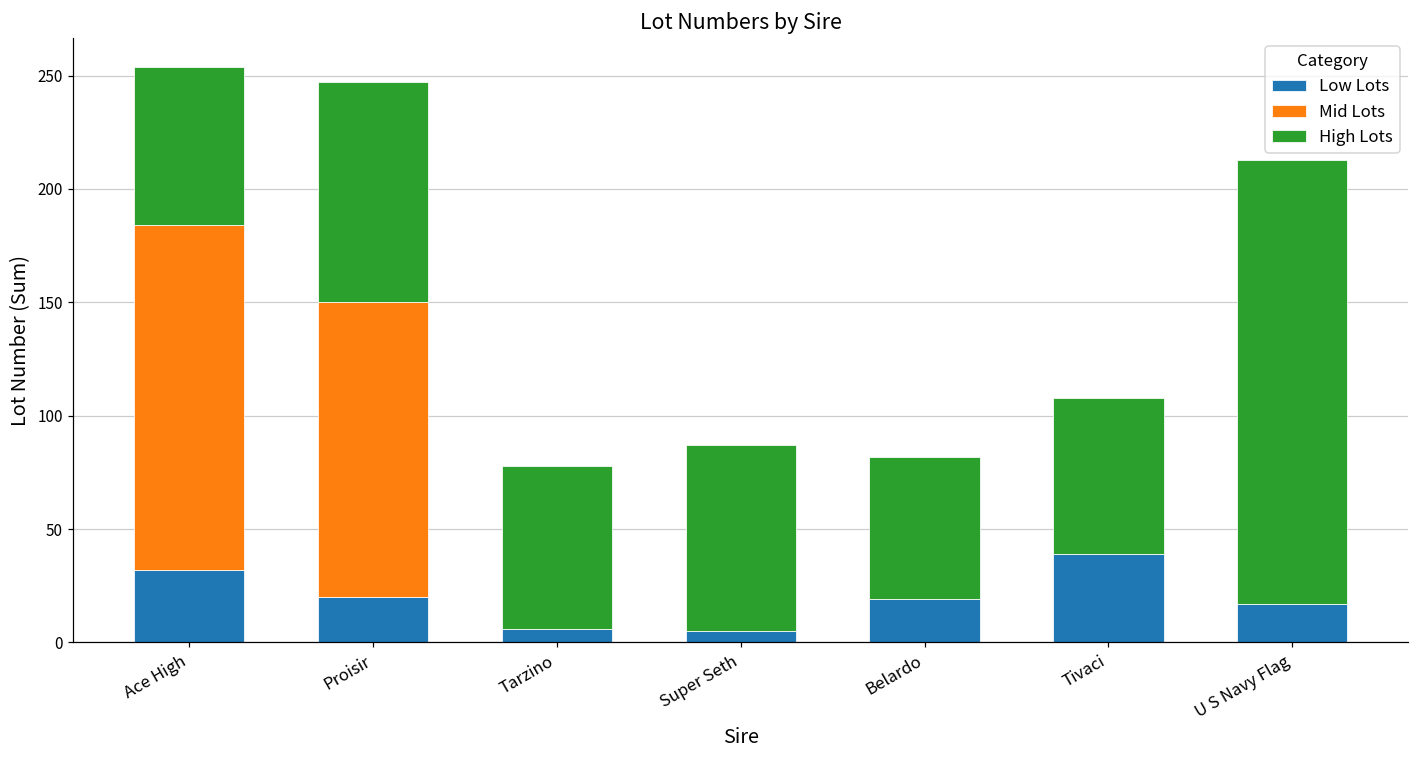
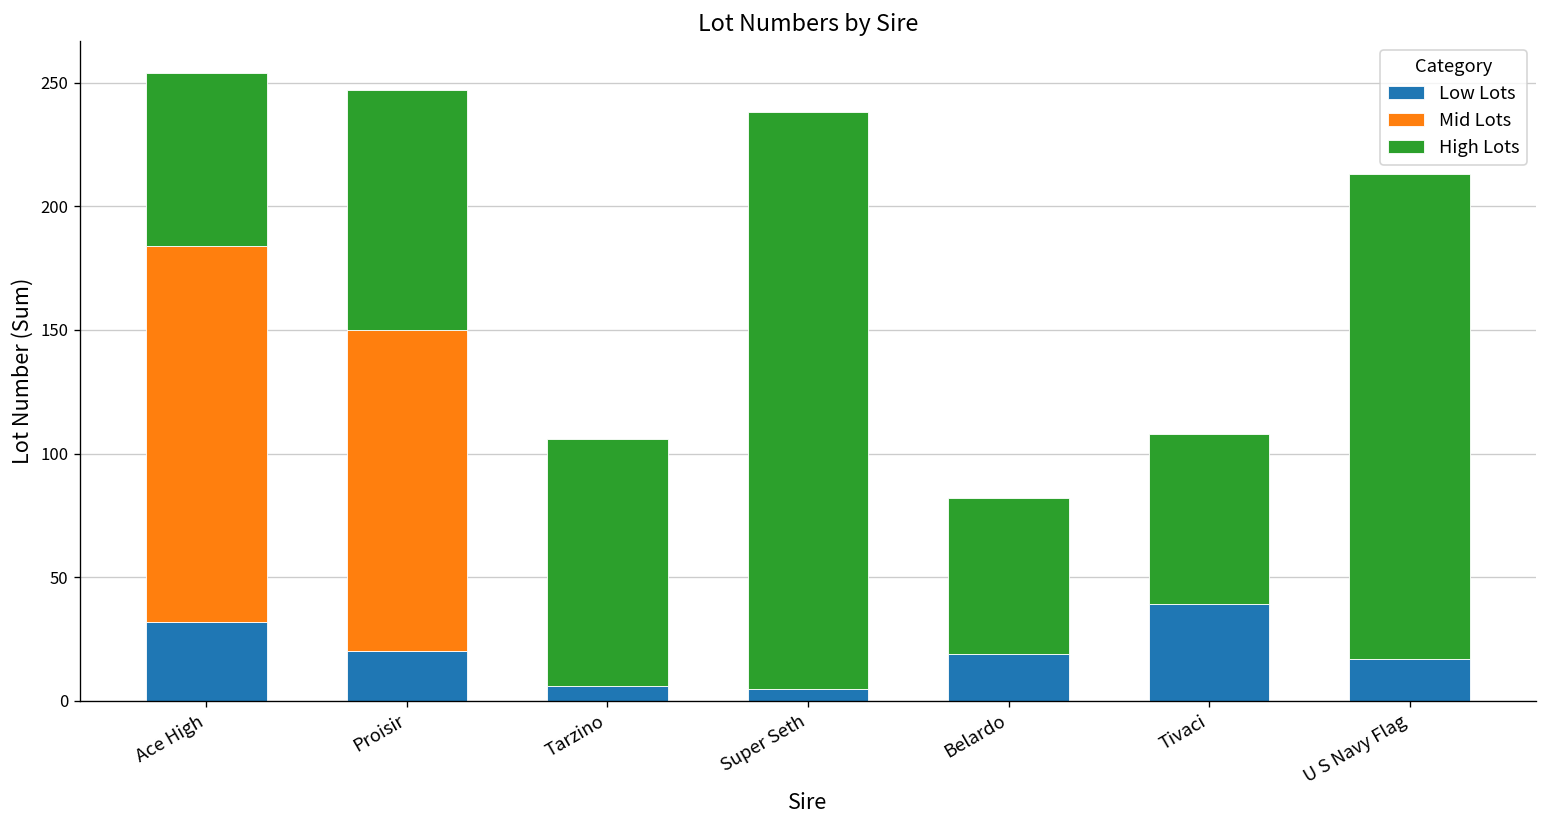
High Lots, Tarzino: 72 -> 100
High Lots, Super Seth: 82 -> 233
